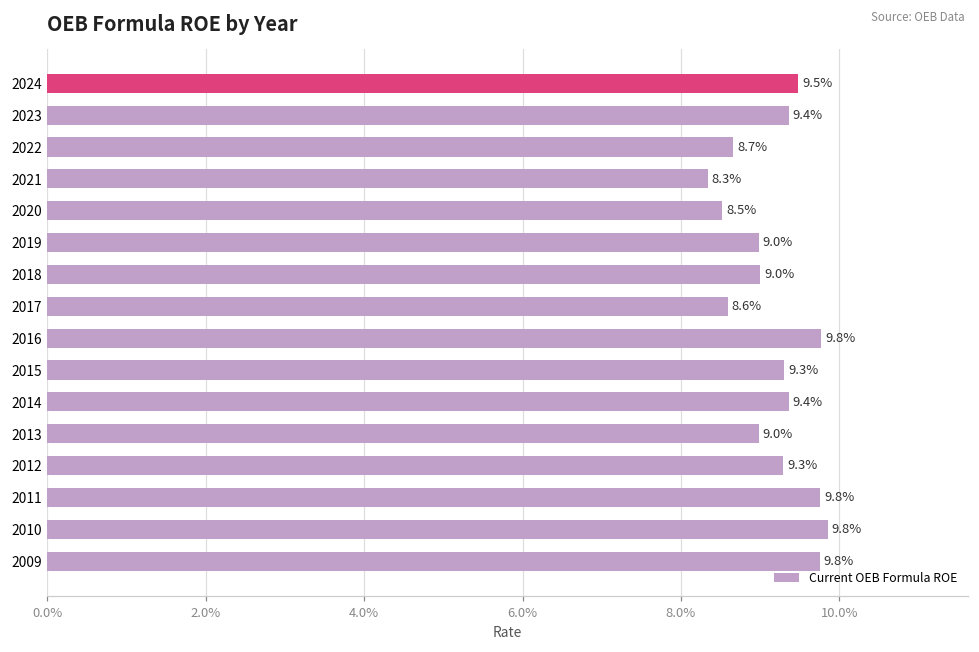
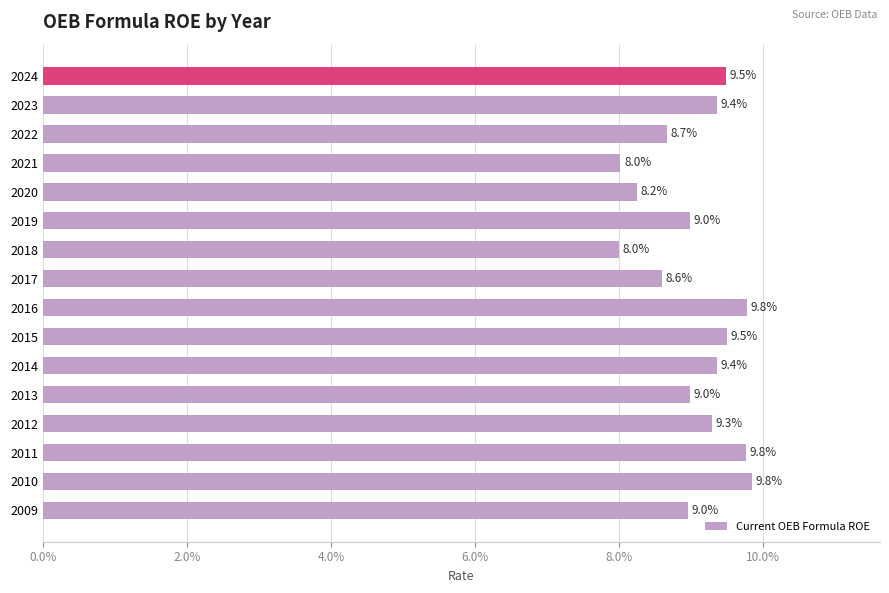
2021: 8.3% -> 8.0%
2020: 8.5% -> 8.2%
2018: 9.0% -> 8.0%
2015: 9.3% -> 9.5%
2009: 9.8% -> 9.0%
